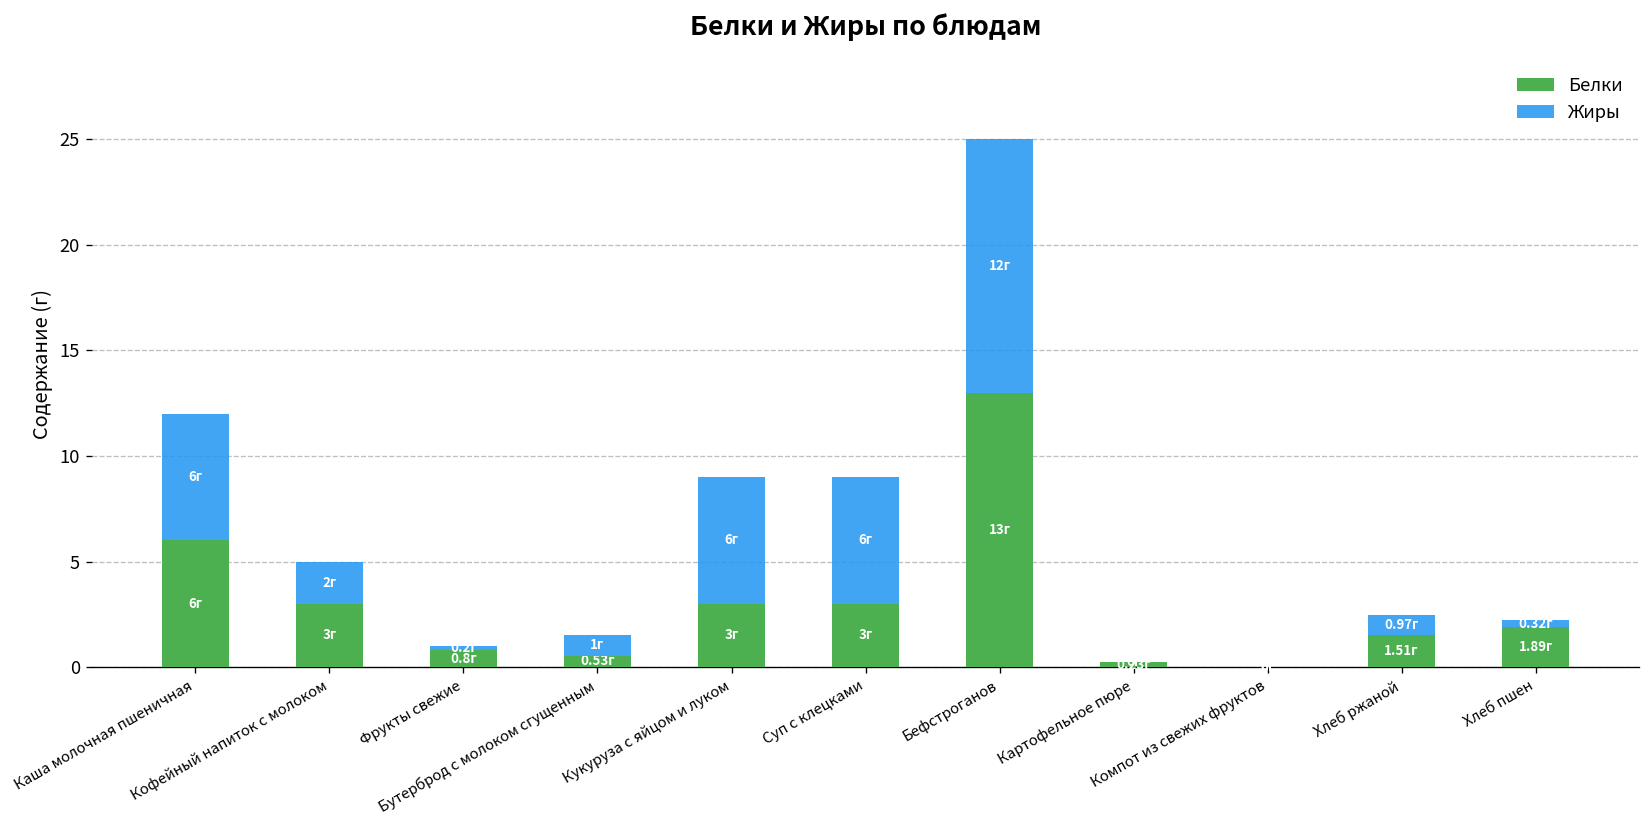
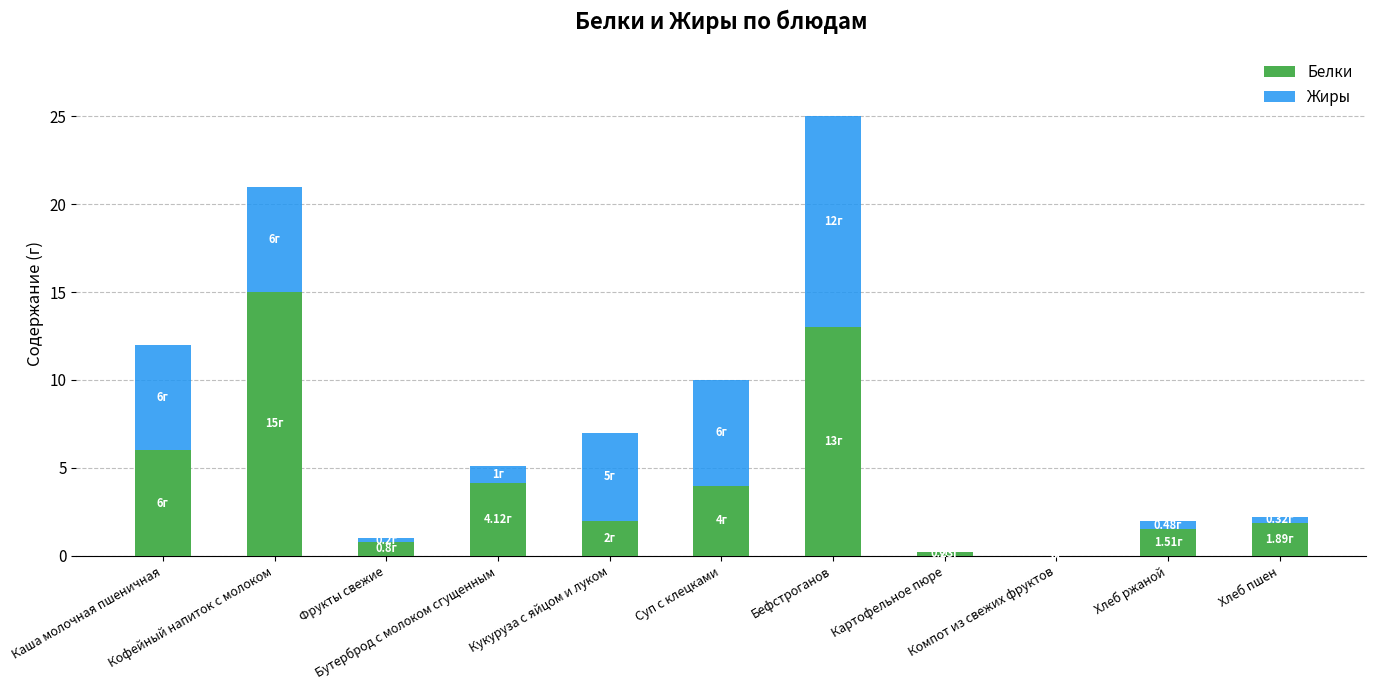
Белки, Кофейный напиток с молоком: 3г -> 15г
Жиры, Кофейный напиток с молоком: 2г -> 6г
Белки, Бутерброд с молоком сгущенным: 0.53г -> 4.12г
Белки, Кукуруза с яйцом и луком: 3г -> 2г
Жиры, Кукуруза с яйцом и луком: 6г -> 5г
Белки, Суп с клецками: 3г -> 4г
Жиры, Хлеб ржаной: 0.97г -> 0.48г
